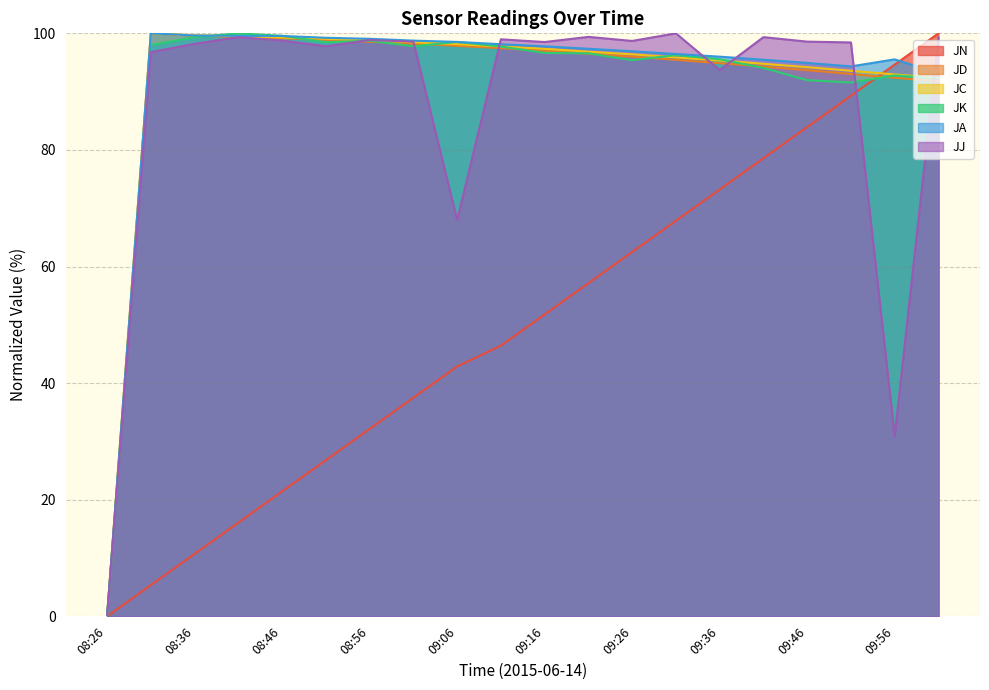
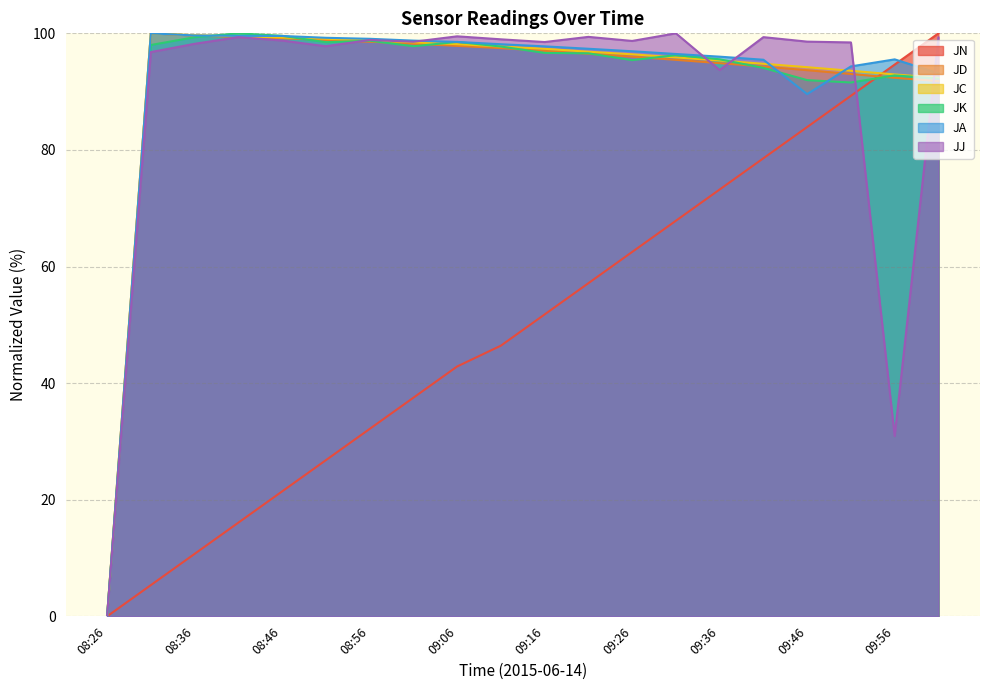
JJ, 09:06: 68 -> 99
JA, 09:46: 95 -> 90
